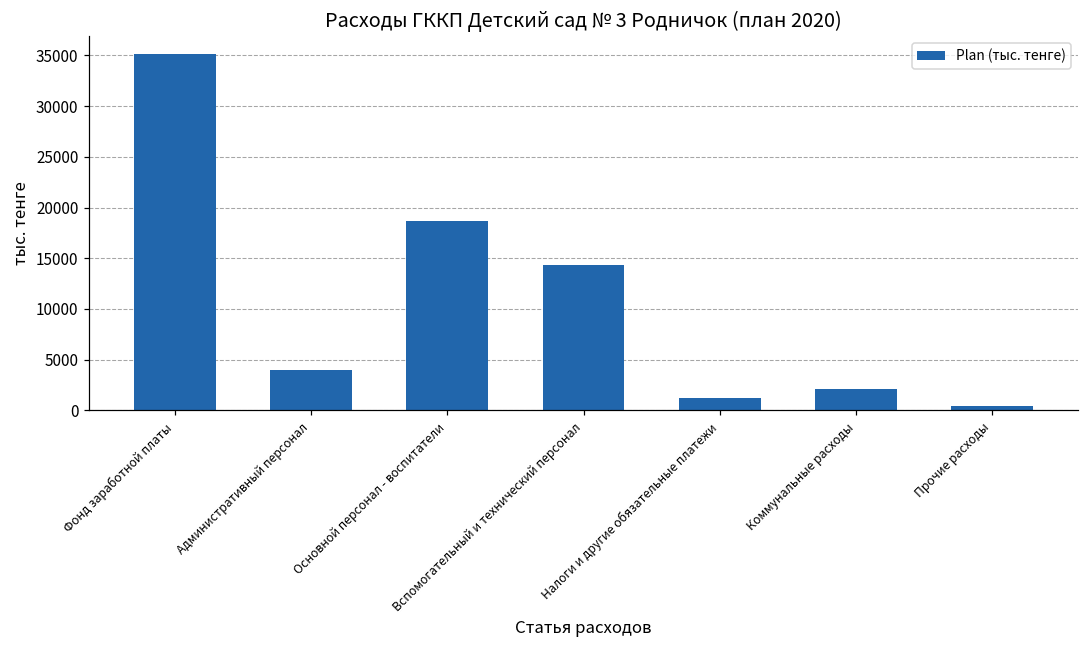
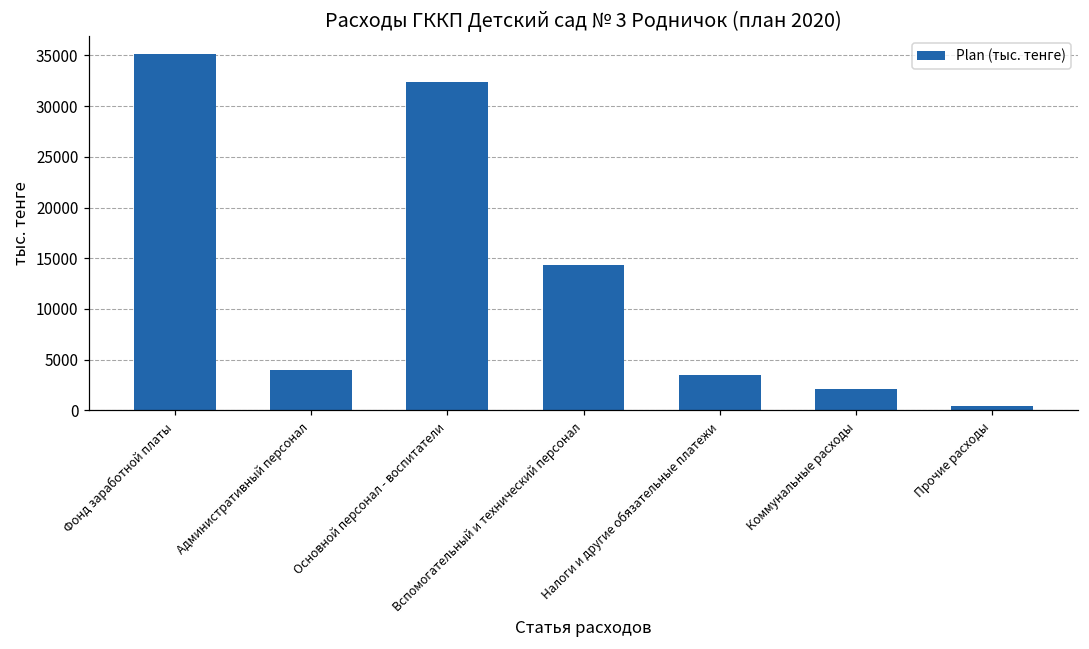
Основной персонал - воспитатели: 19000 -> 32000
Налоги и другие обязательные платежи: 1000 -> 3000
